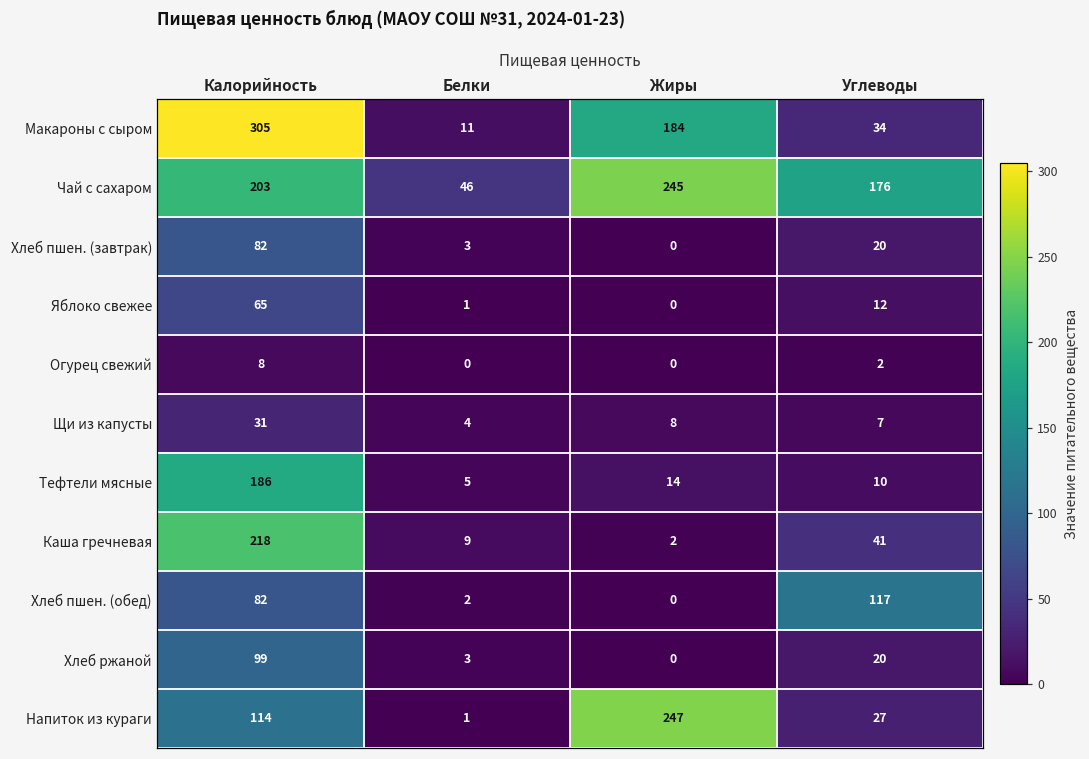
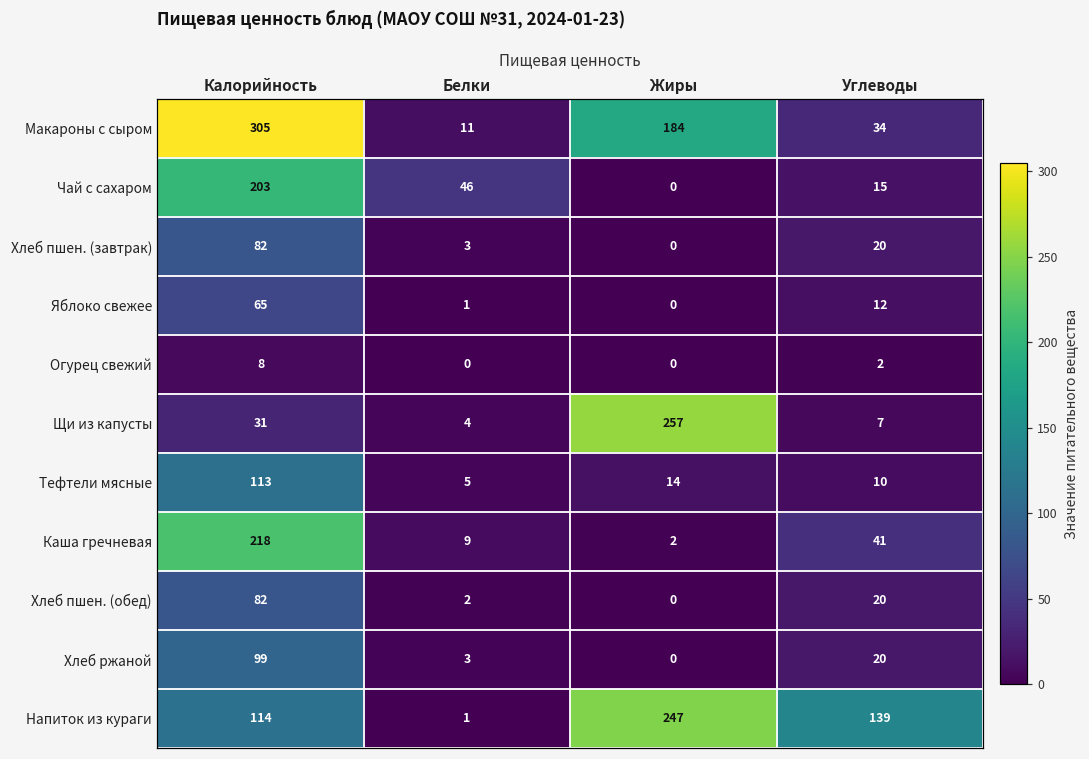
Чай с сахаром, Жиры: 245 -> 0
Чай с сахаром, Углеводы: 176 -> 15
Щи из капусты, Жиры: 8 -> 257
Тефтели мясные, Калорийность: 186 -> 113
Хлеб пшен. (обед), Углеводы: 117 -> 20
Напиток из кураги, Углеводы: 27 -> 139
